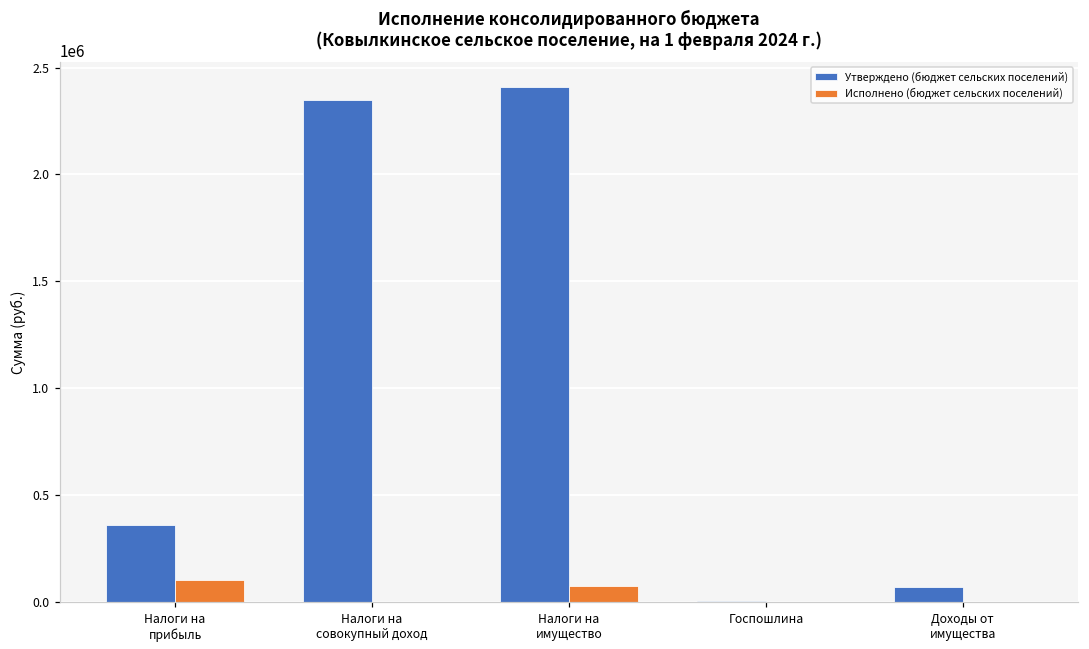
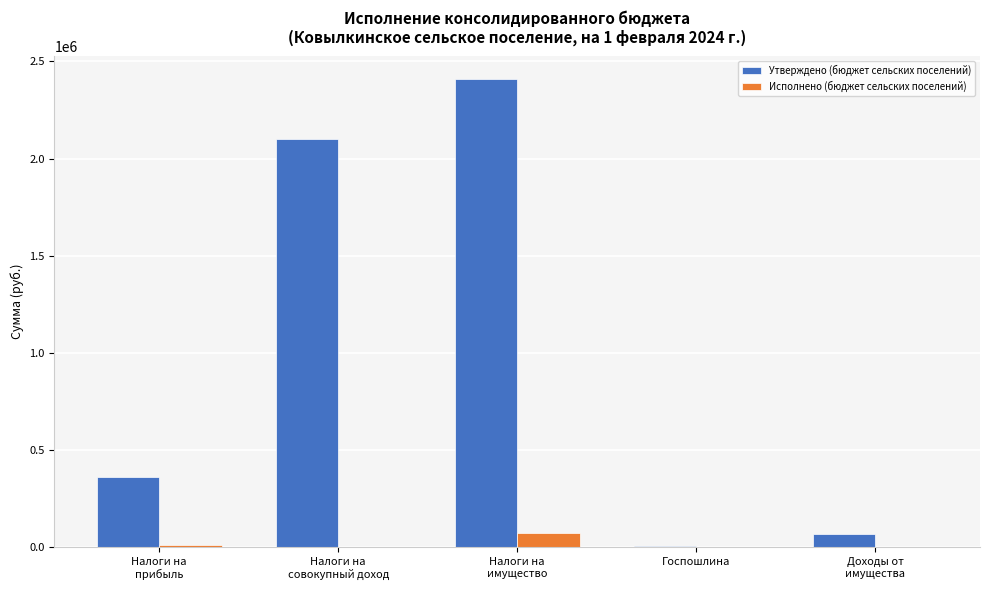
Исполнено (бюджет сельских поселений), Налоги на прибыль: 100000 -> 10000
Утверждено (бюджет сельских поселений), Налоги на совокупный доход: 2350000 -> 2100000
